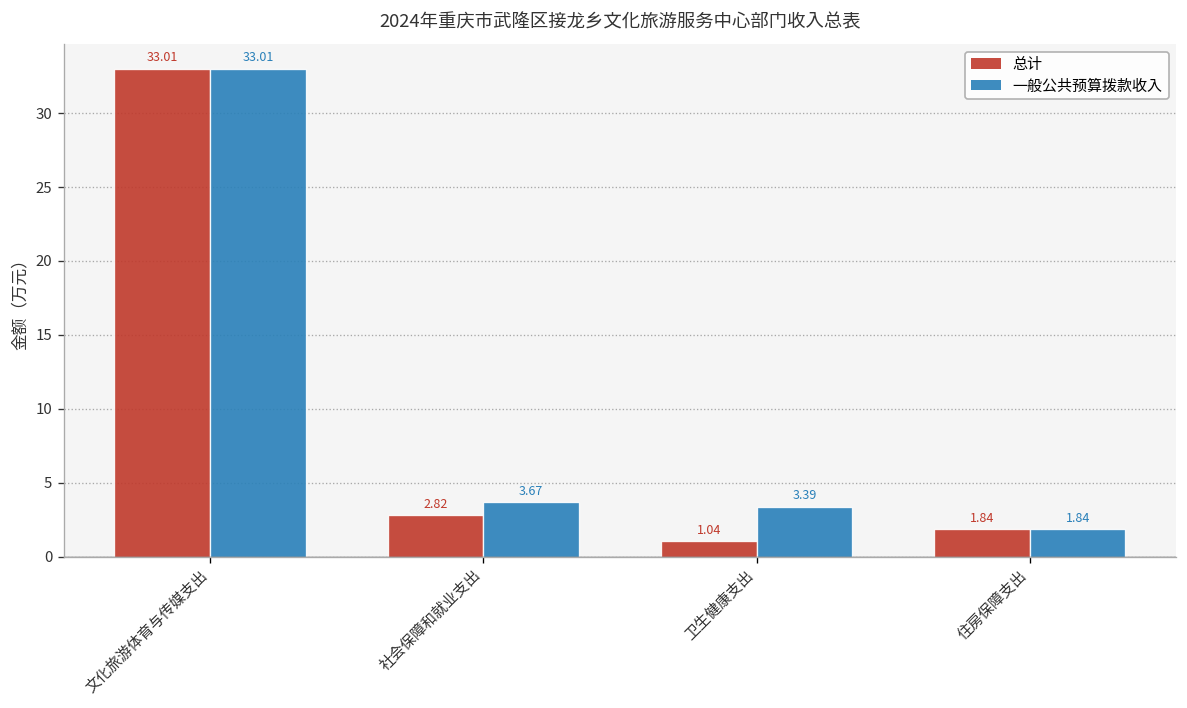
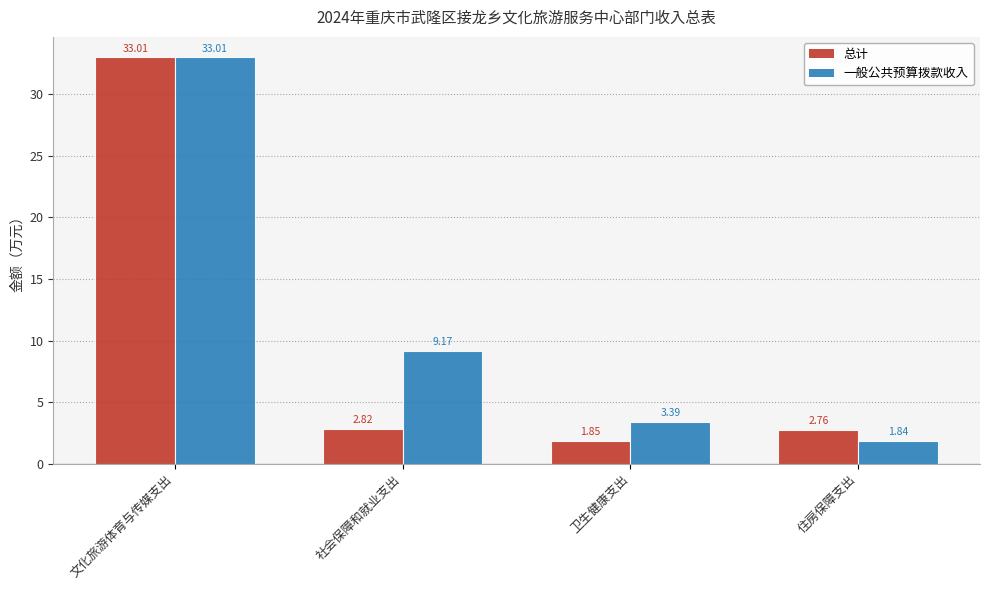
一般公共预算拨款收入, 社会保障和就业支出: 3.67 -> 9.17
总计, 卫生健康支出: 1.04 -> 1.85
总计, 住房保障支出: 1.84 -> 2.76
